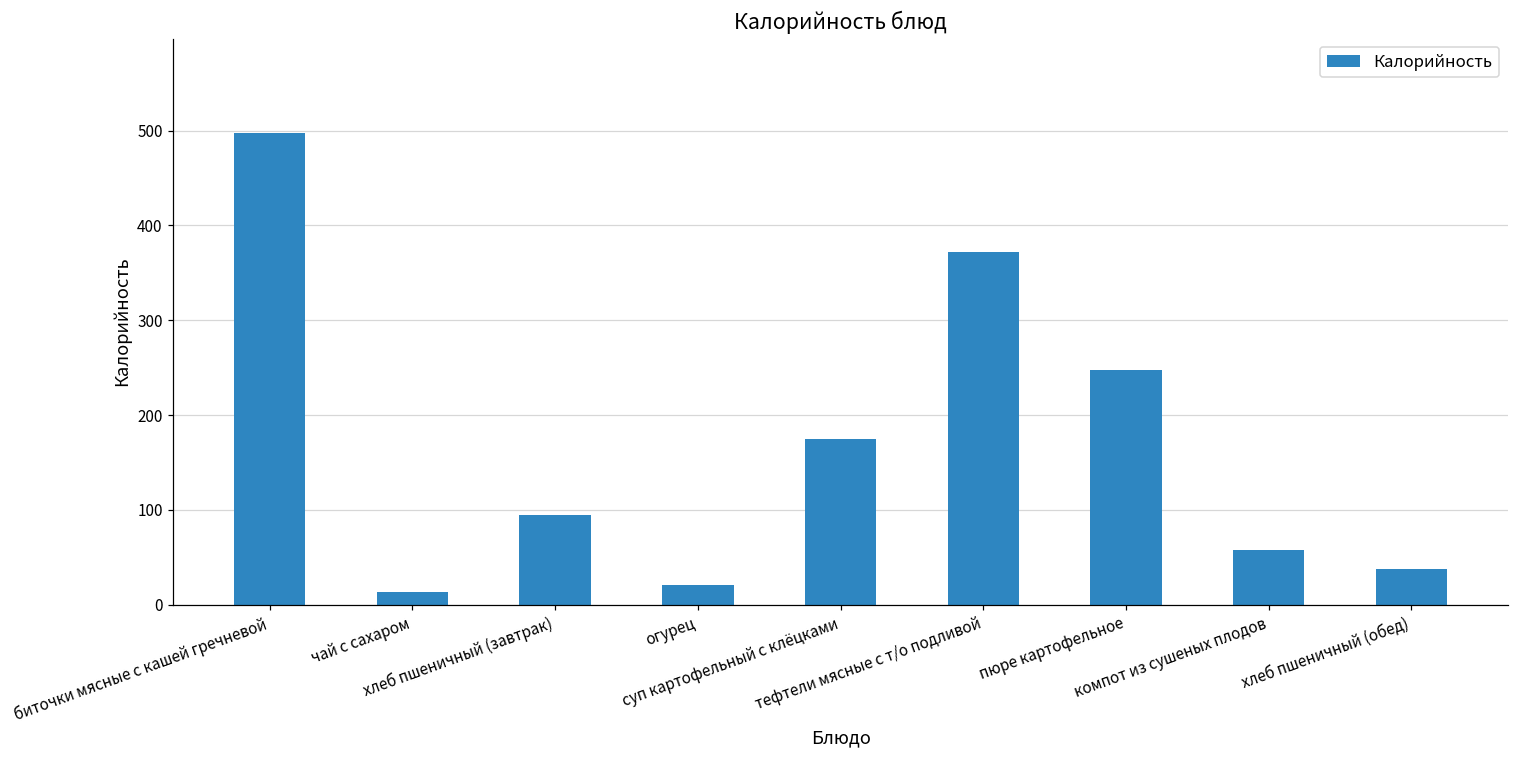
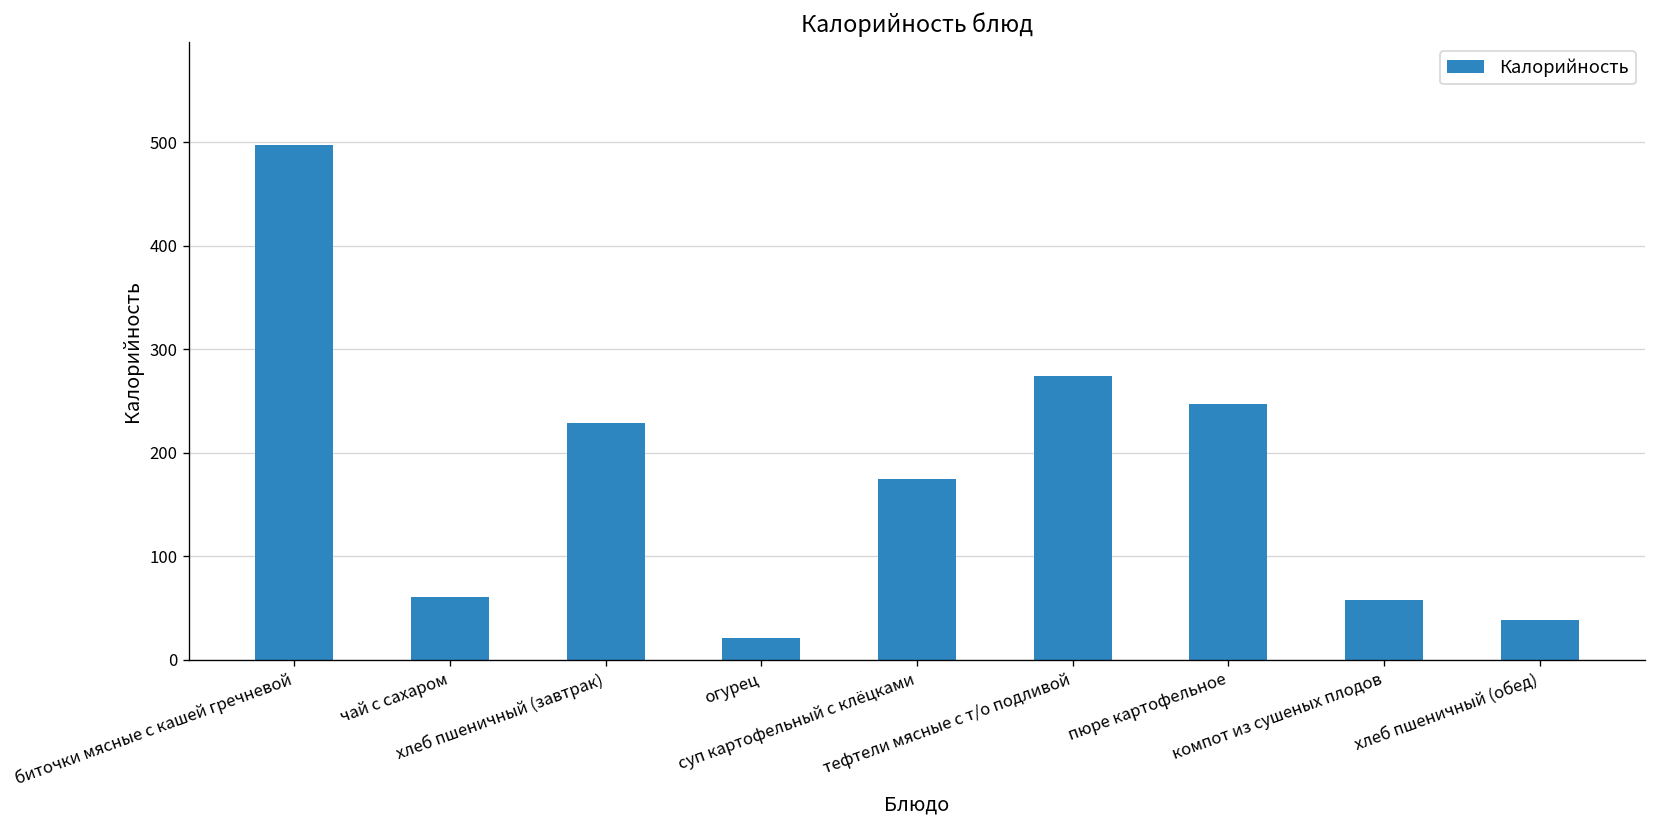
чай с сахаром: 10 -> 60
хлеб пшеничный (завтрак): 90 -> 230
тефтели мясные с т/о подливой: 370 -> 270
